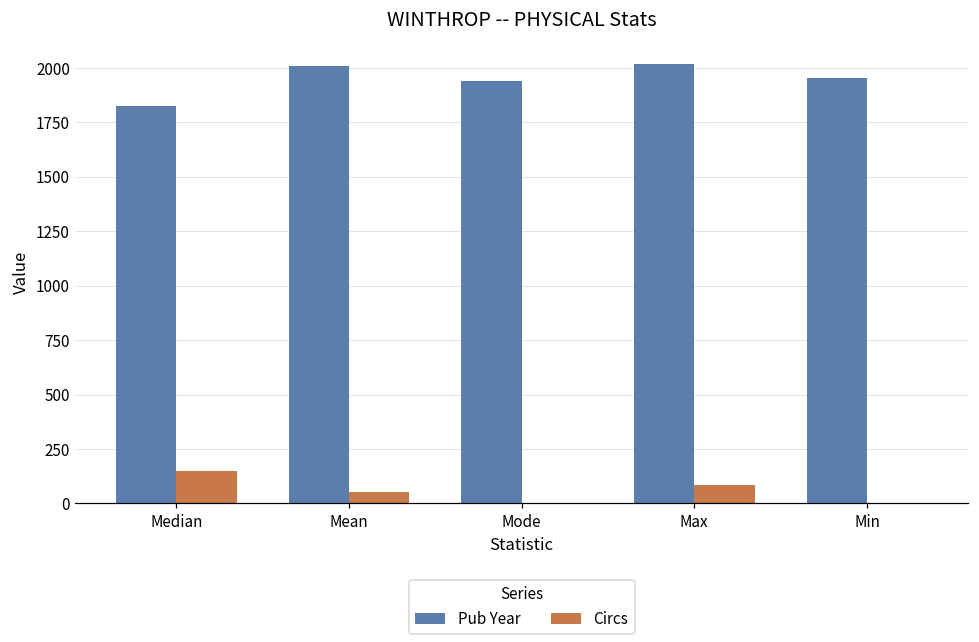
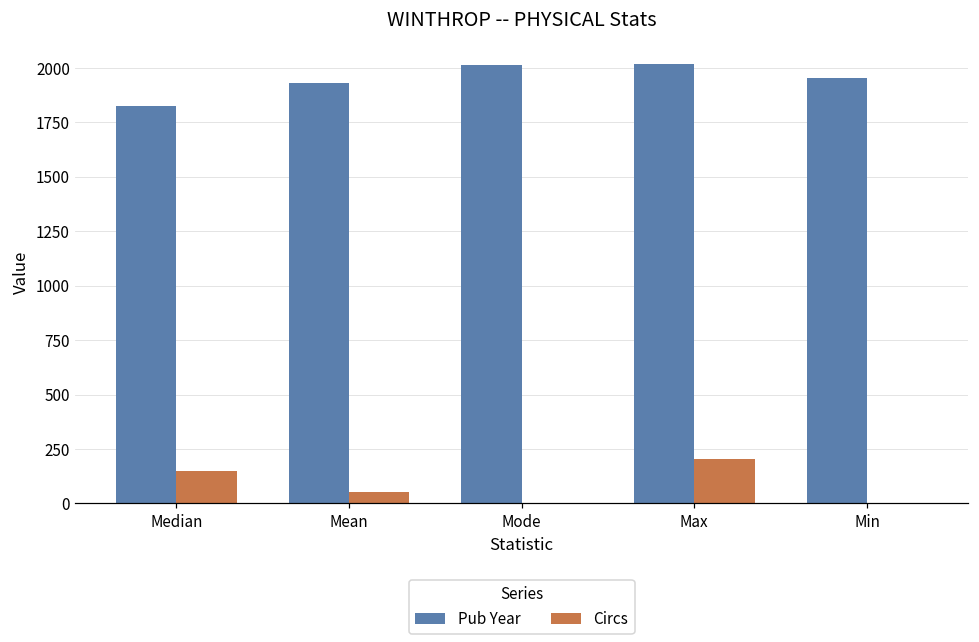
Pub Year, Mean: 2010 -> 1930
Pub Year, Mode: 1940 -> 2020
Circs, Max: 80 -> 200
